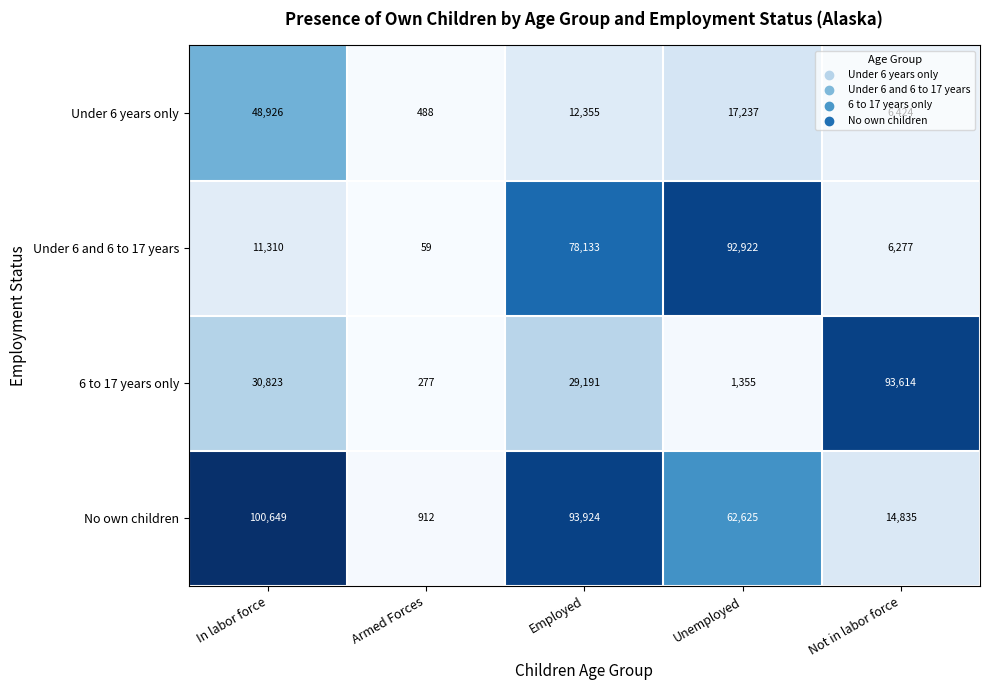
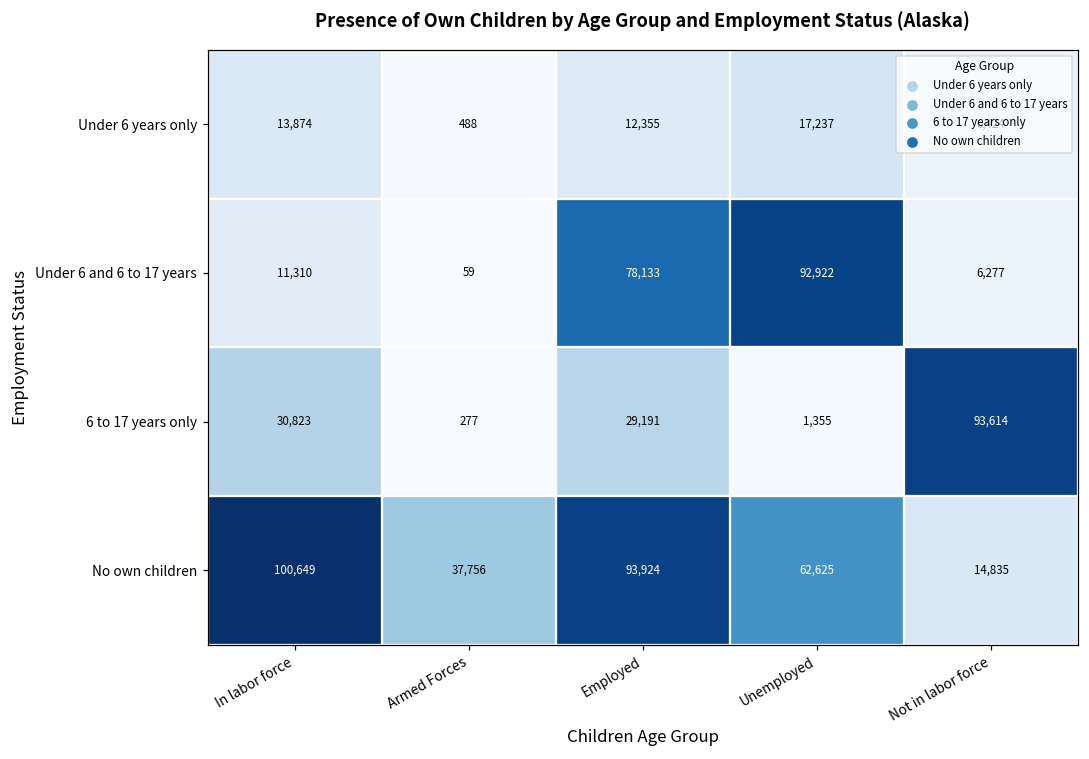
Under 6 years only, In labor force: 48,926 -> 13,874
No own children, Armed Forces: 912 -> 37,756
